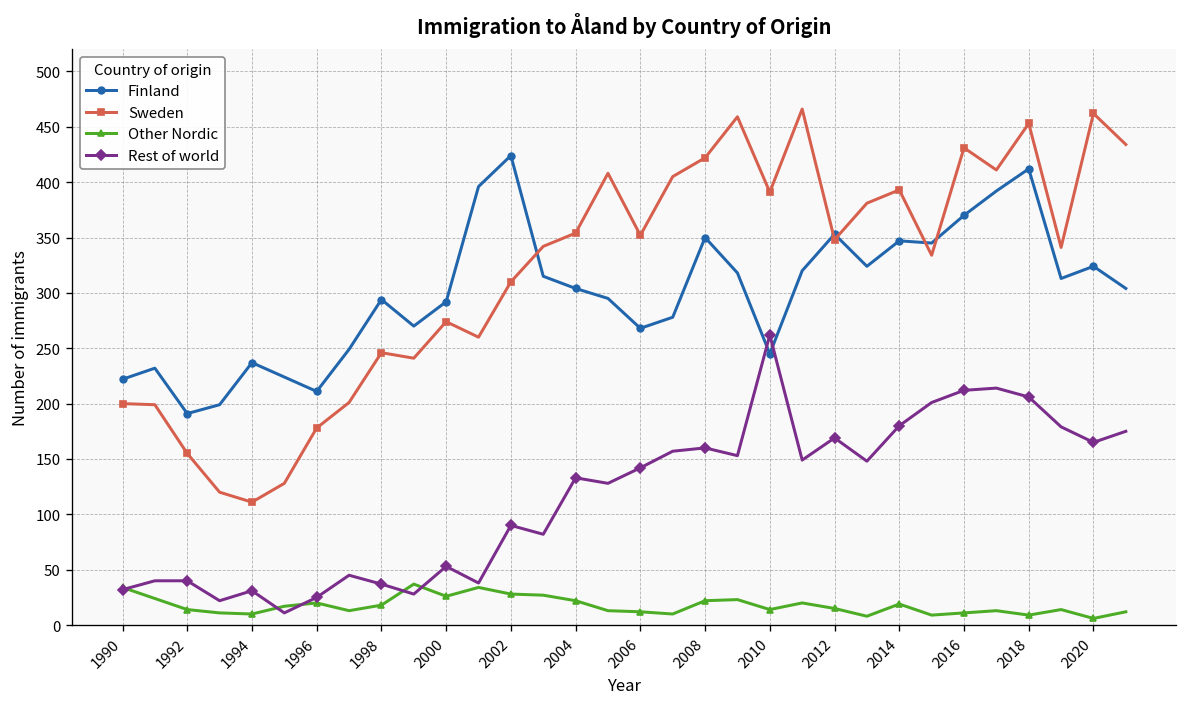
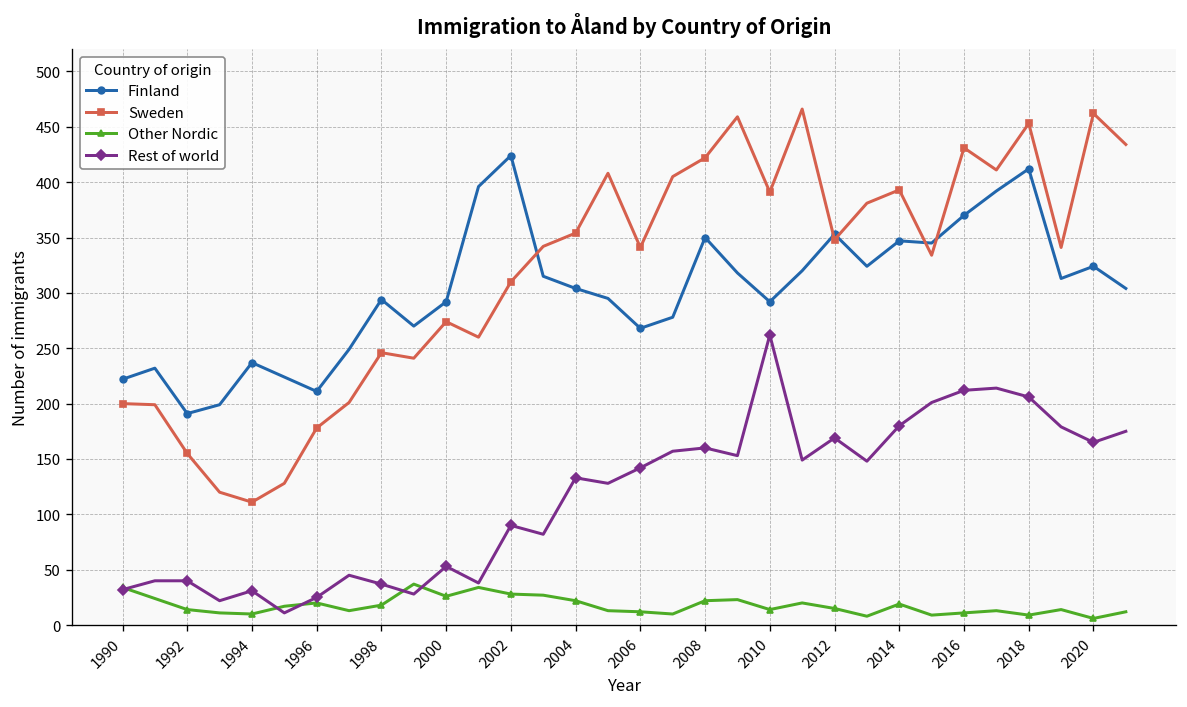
Sweden, 2006: 350 -> 340
Finland, 2010: 250 -> 290
